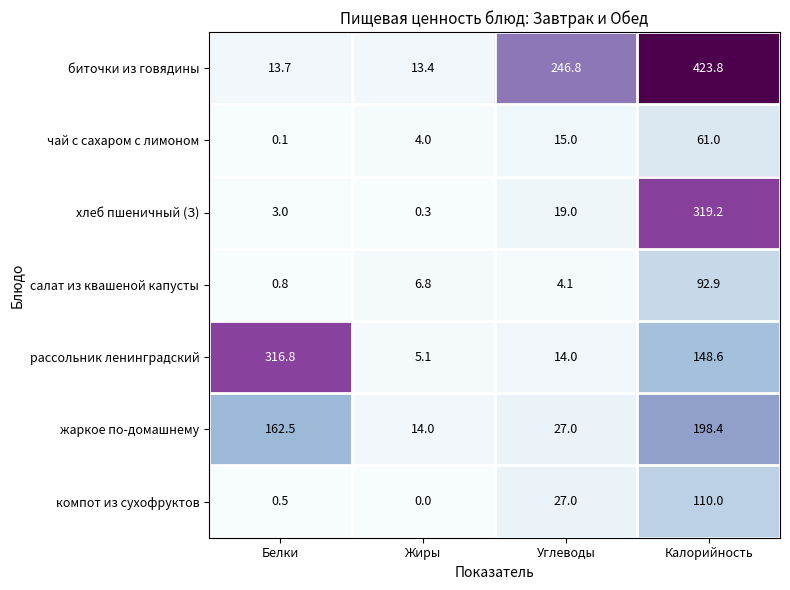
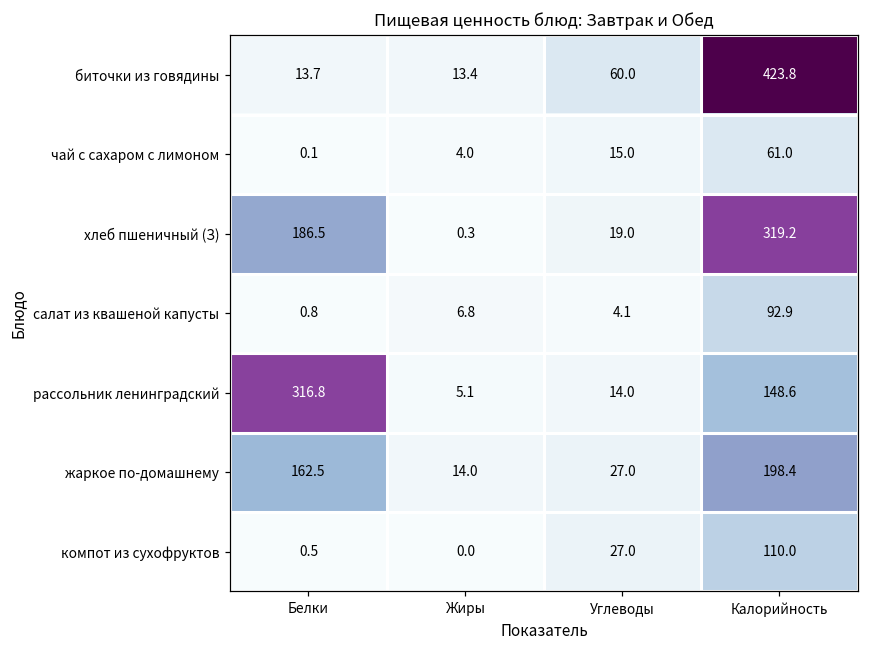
биточки из говядины, Углеводы: 246.8 -> 60.0
хлеб пшеничный (З), Белки: 3.0 -> 186.5
